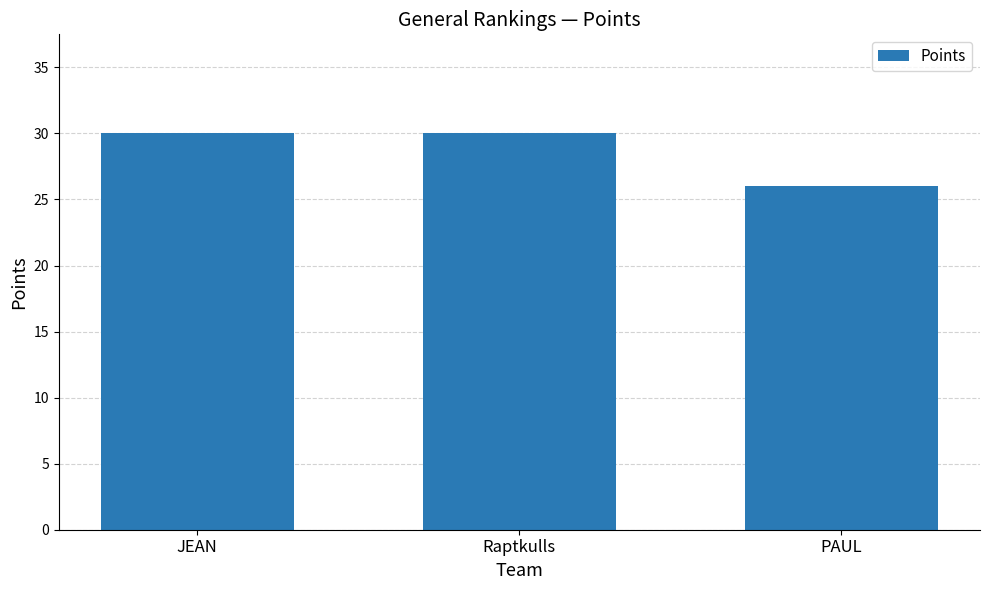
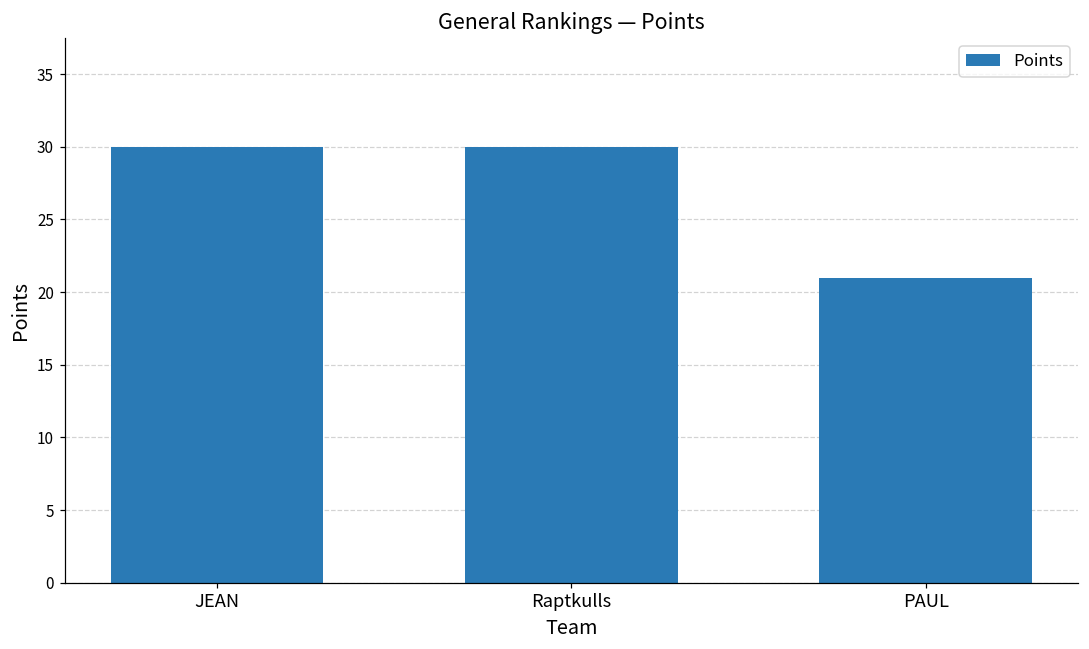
PAUL: 26 -> 21
